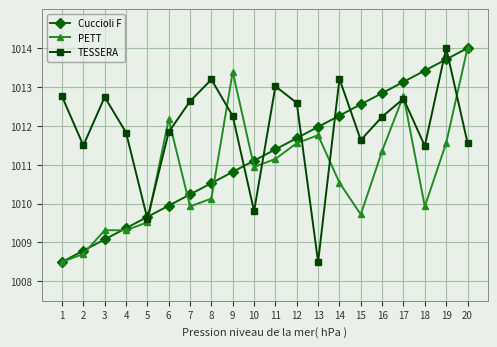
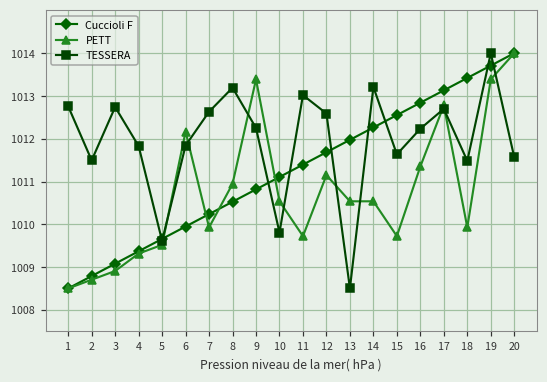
PETT, 3: 1009.3 -> 1008.9
PETT, 8: 1010.1 -> 1010.9
PETT, 10: 1010.9 -> 1010.5
PETT, 11: 1011.1 -> 1009.7
PETT, 12: 1011.6 -> 1011.1
PETT, 13: 1011.8 -> 1010.5
PETT, 19: 1011.6 -> 1013.4
